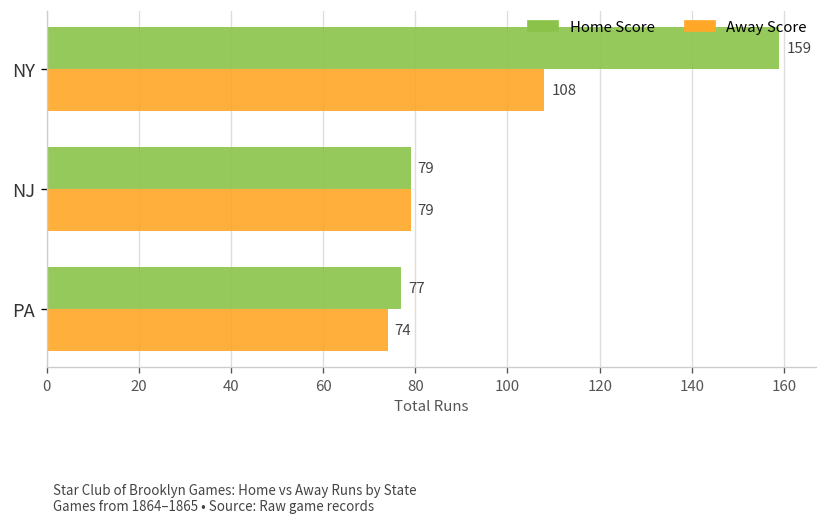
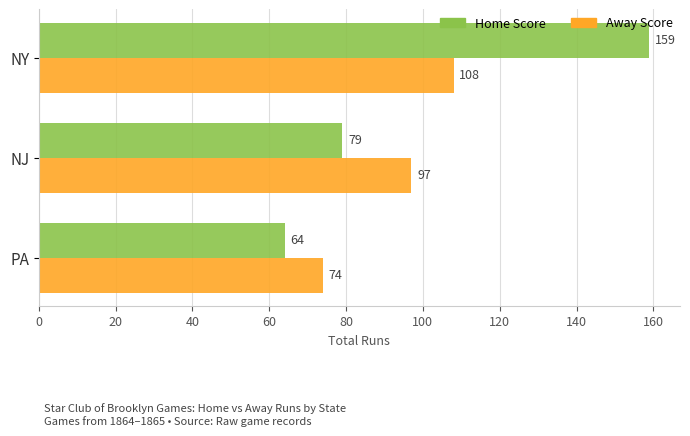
Away Score, NJ: 79 -> 97
Home Score, PA: 77 -> 64
